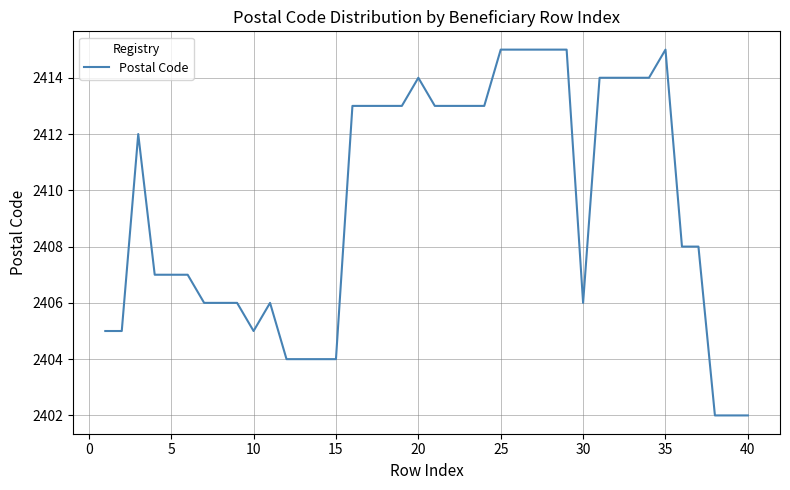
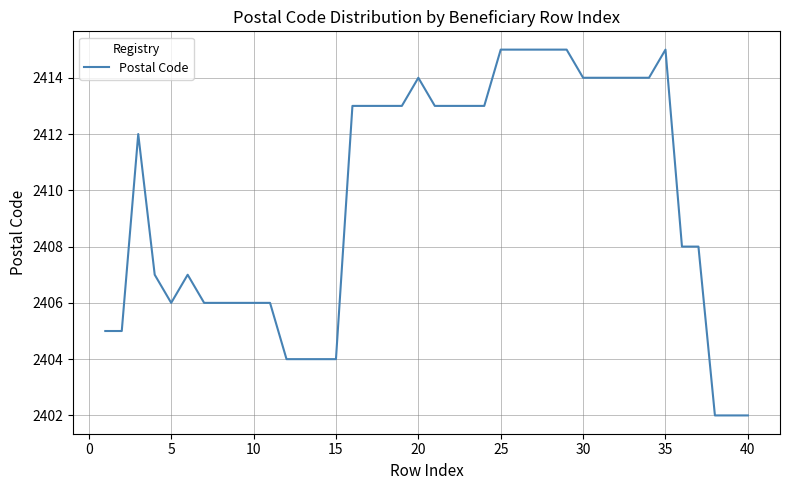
5: 2407 -> 2406
10: 2405 -> 2406
30: 2406 -> 2414
